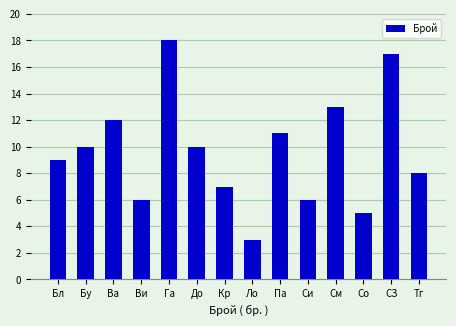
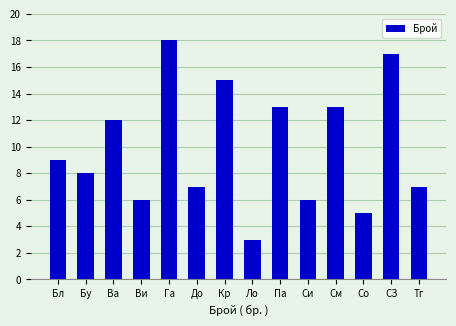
Бу: 10 -> 8
До: 10 -> 7
Кр: 7 -> 15
Па: 11 -> 13
Тг: 8 -> 7
